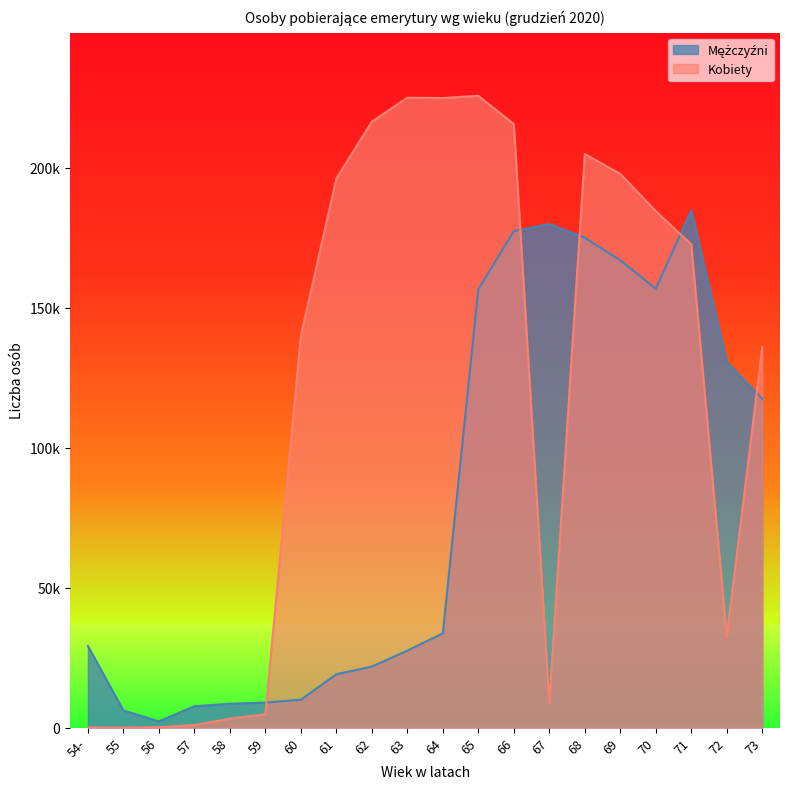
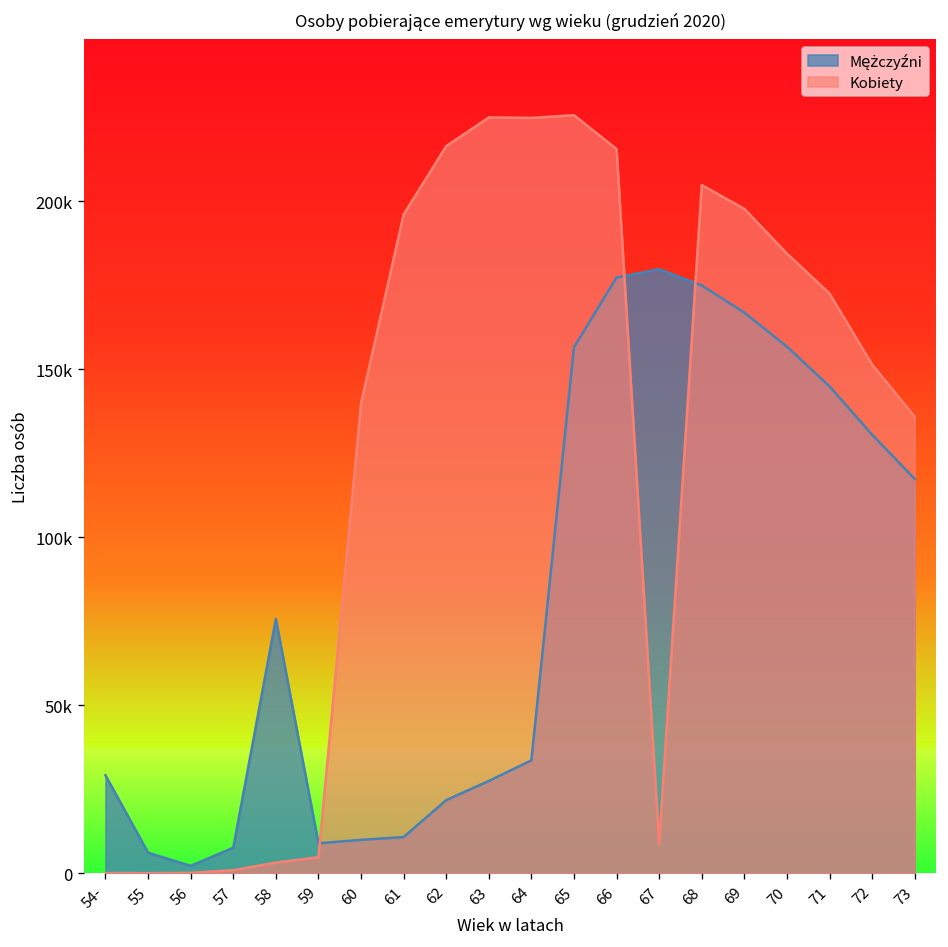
Mężczyźni, 58: 9000 -> 76000
Mężczyźni, 61: 19000 -> 11000
Mężczyźni, 71: 185000 -> 145000
Kobiety, 72: 32000 -> 151000
